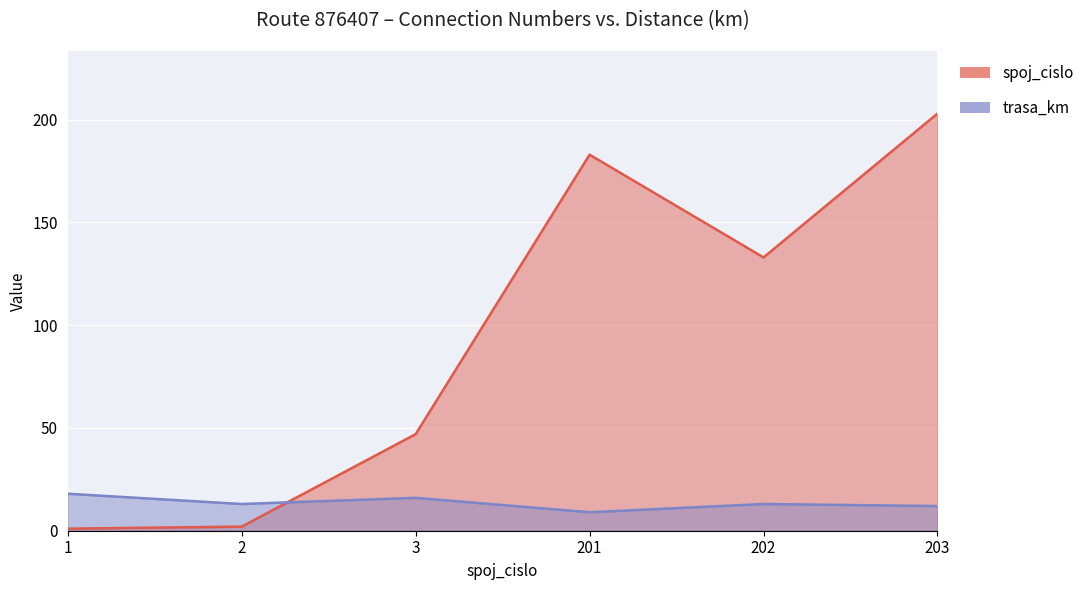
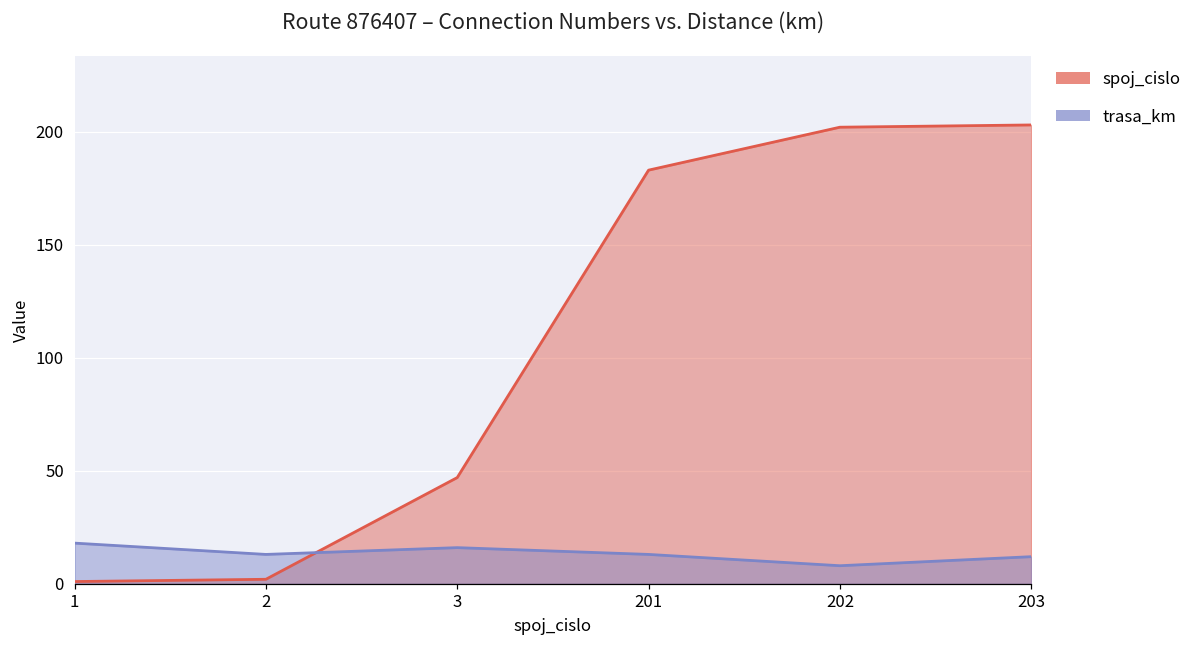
trasa_km, 201: 9 -> 13
spoj_cislo, 202: 133 -> 202
trasa_km, 202: 13 -> 8
